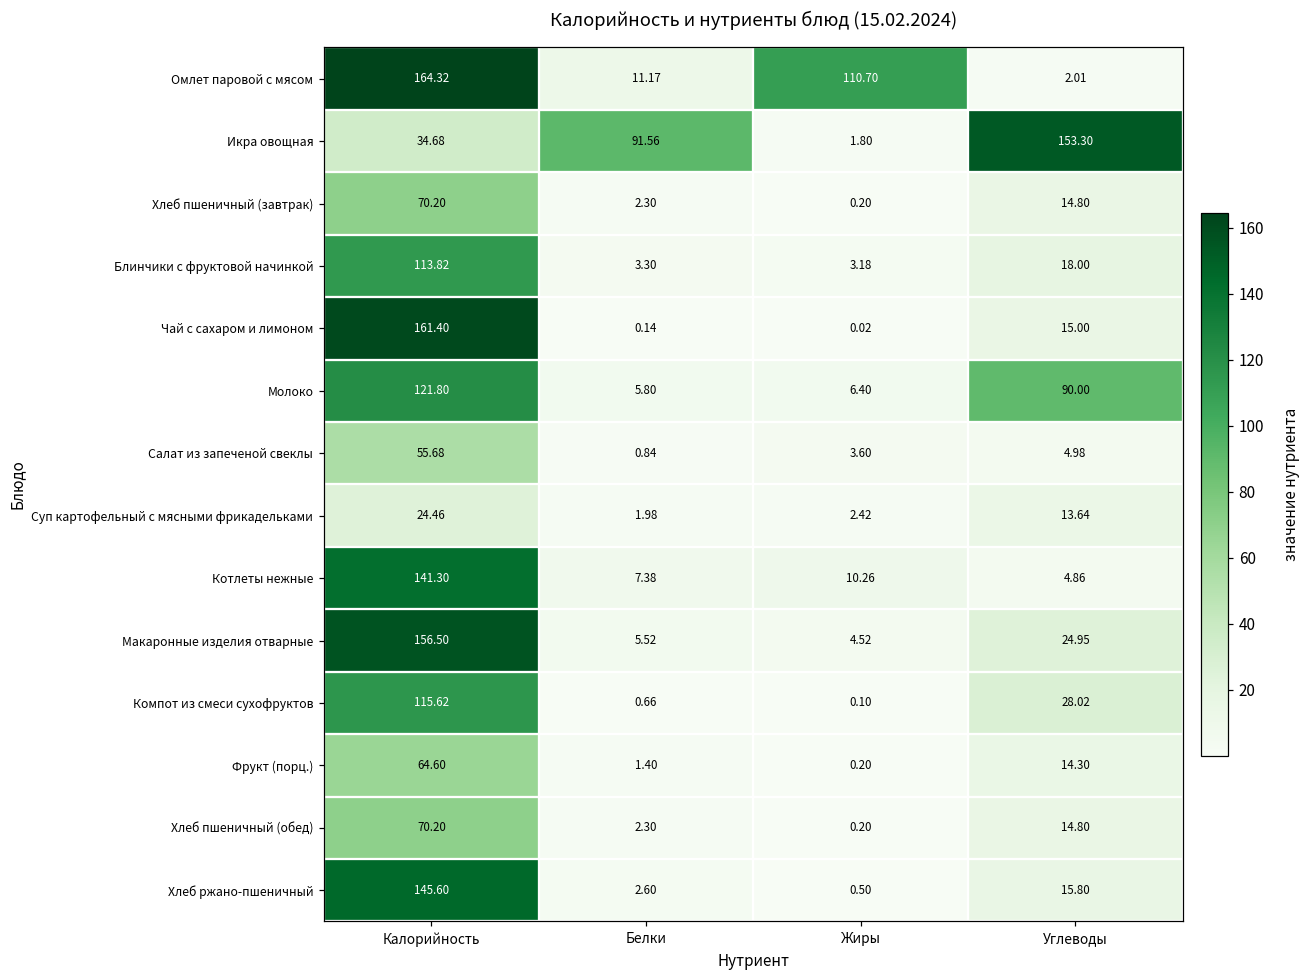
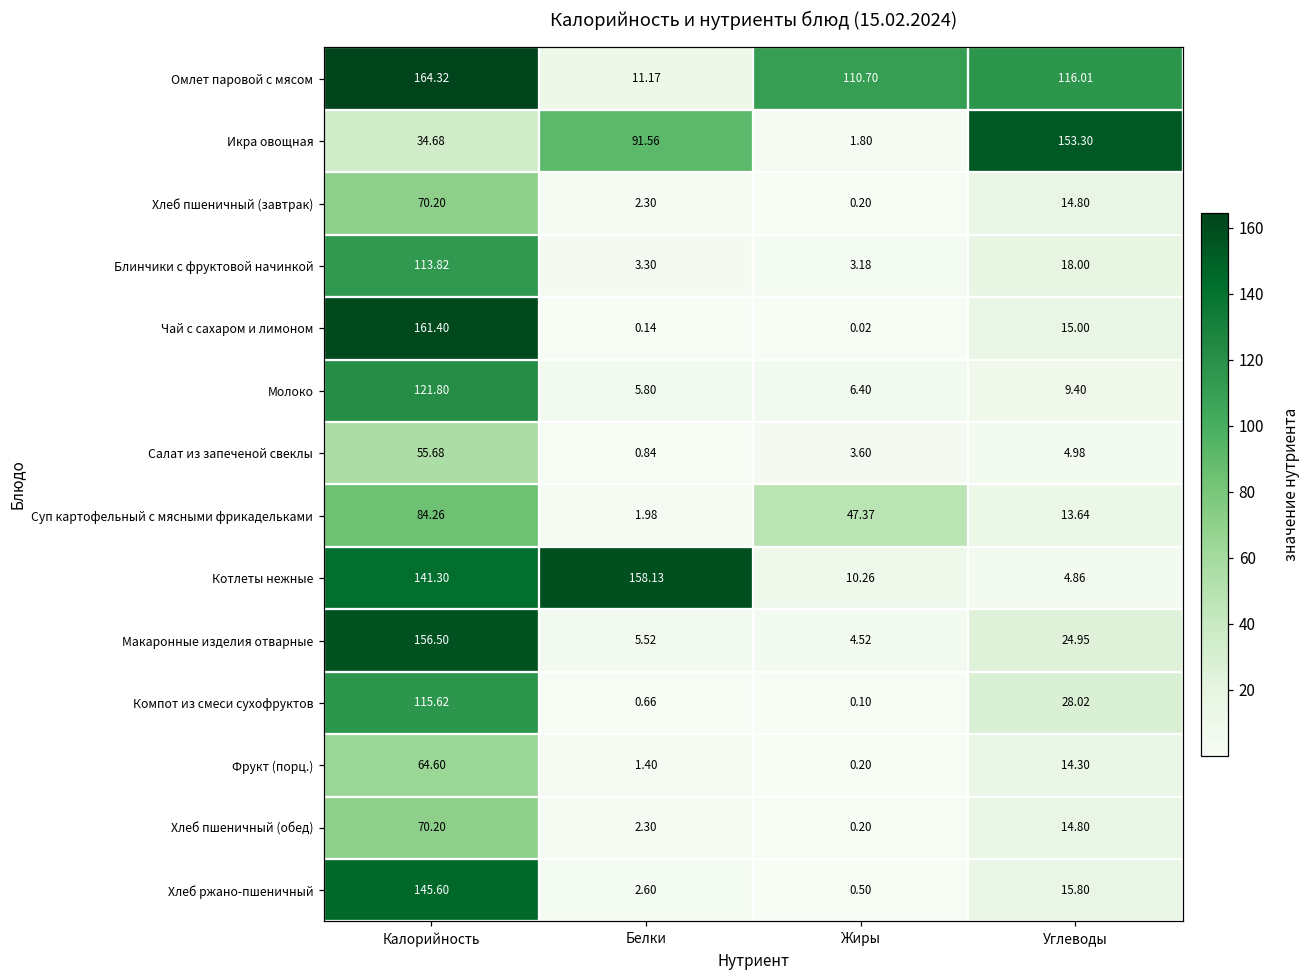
Омлет паровой с мясом, Углеводы: 2.01 -> 116.01
Молоко, Углеводы: 90.00 -> 9.40
Суп картофельный с мясными фрикадельками, Калорийность: 24.46 -> 84.26
Суп картофельный с мясными фрикадельками, Жиры: 2.42 -> 47.37
Котлеты нежные, Белки: 7.38 -> 158.13
